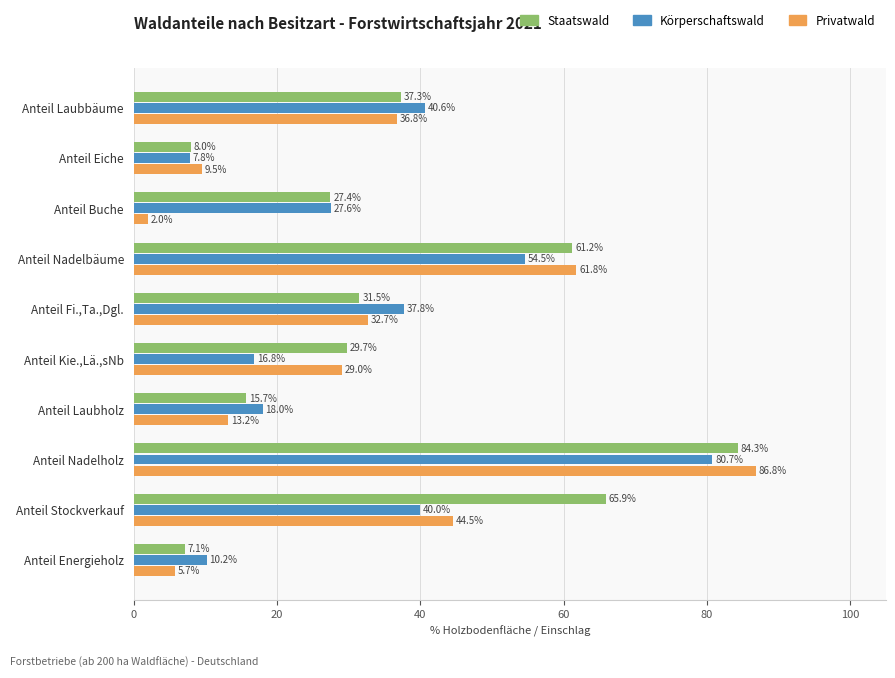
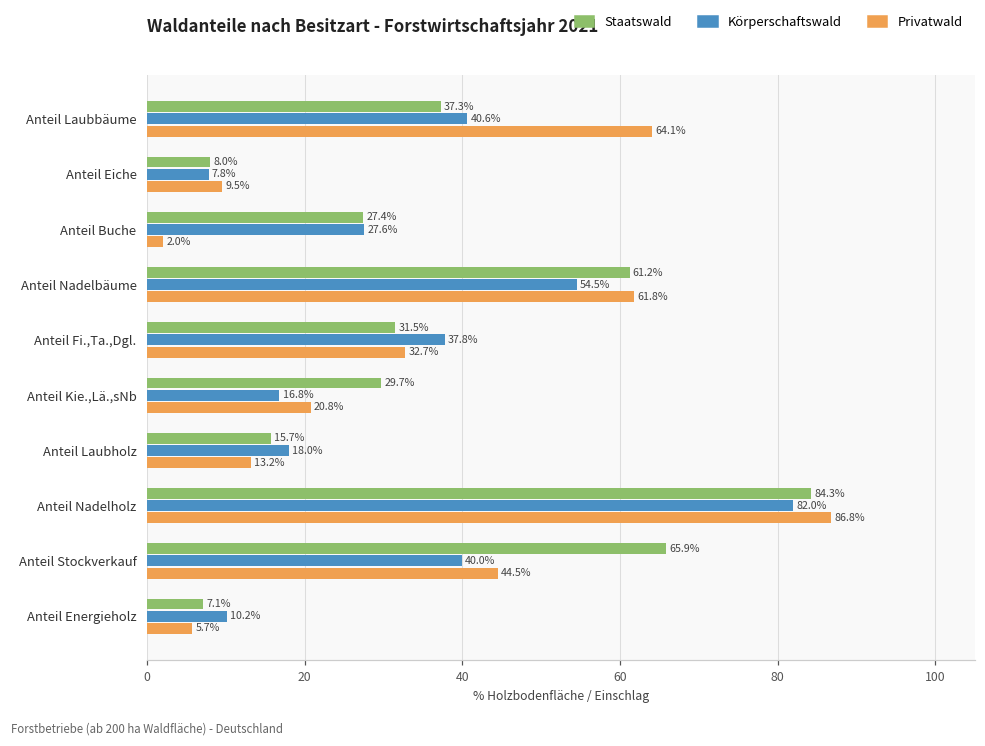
Privatwald, Anteil Laubbäume: 36.8% -> 64.1%
Privatwald, Anteil Kie.,Lä.,sNb: 29.0% -> 20.8%
Körperschaftswald, Anteil Nadelholz: 80.7% -> 82.0%
